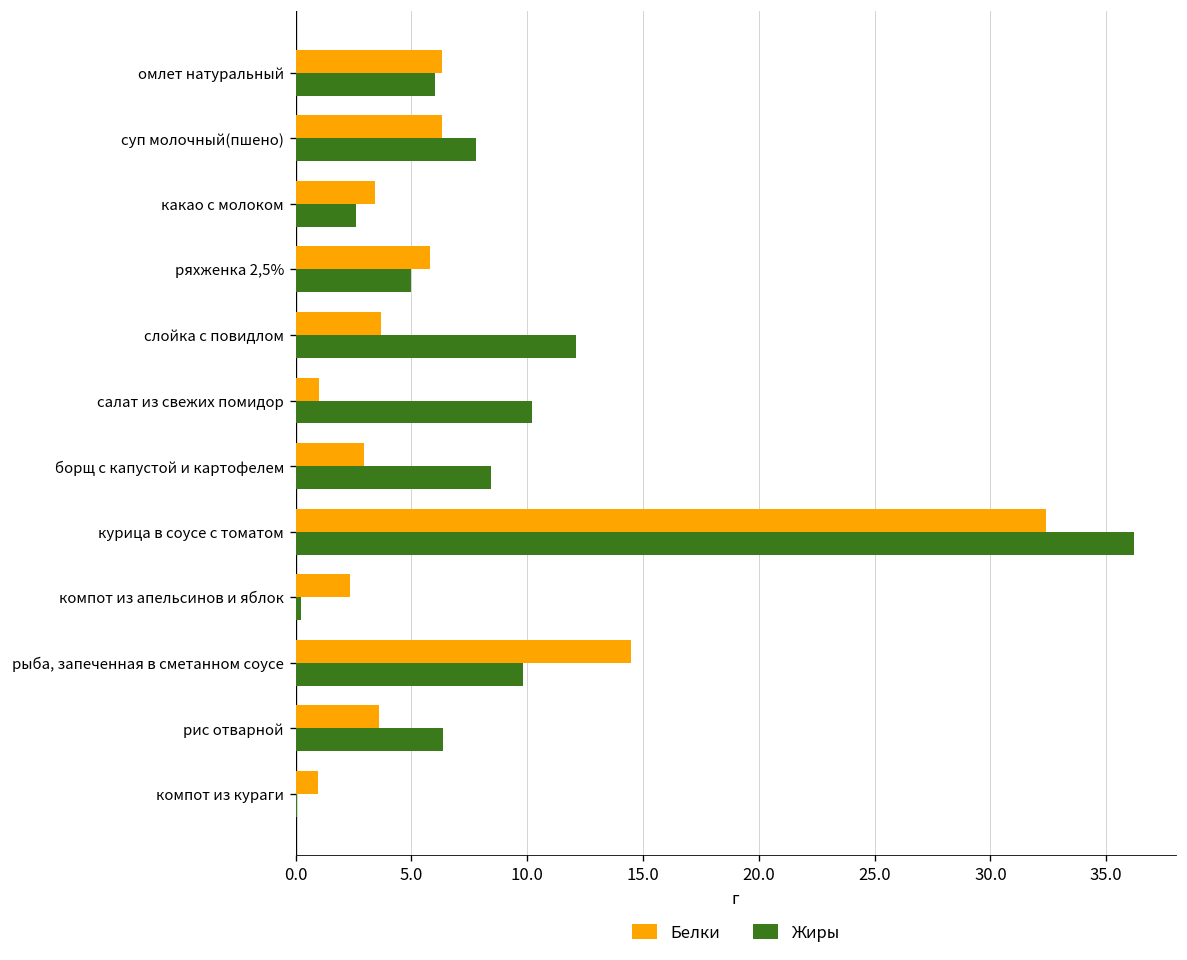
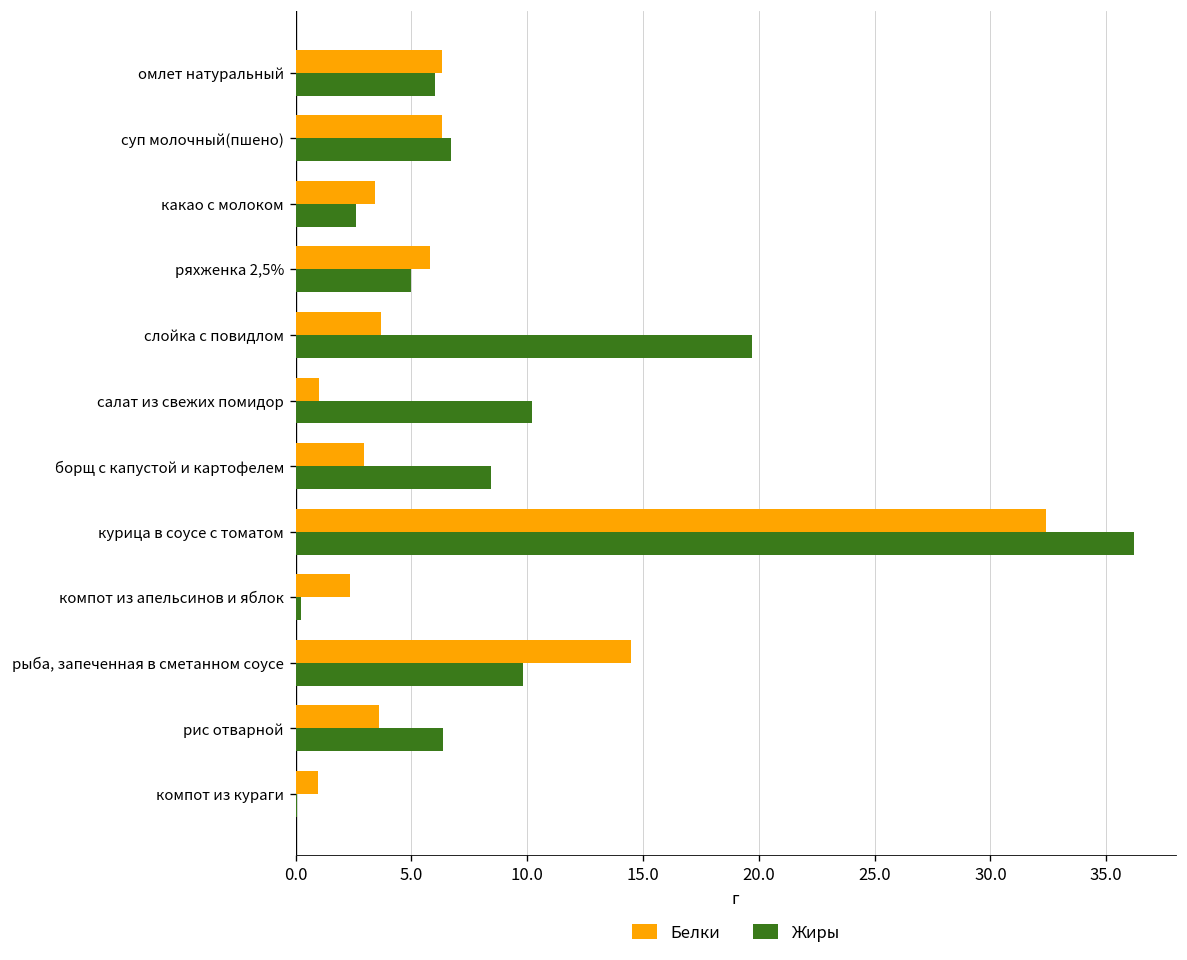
Жиры, суп молочный(пшено): 7.8 -> 6.7
Жиры, слойка с повидлом: 12.1 -> 19.7
